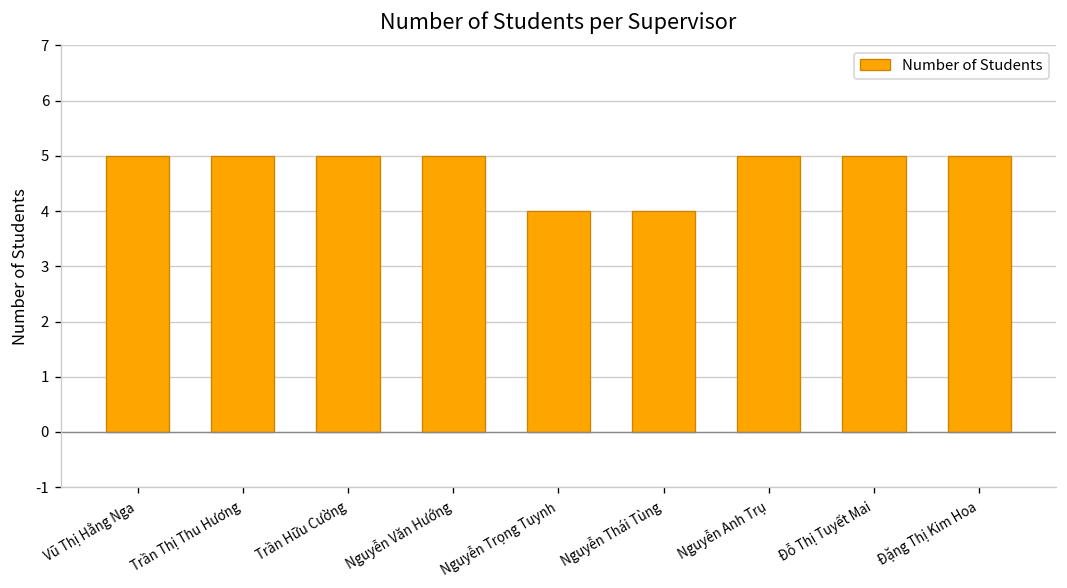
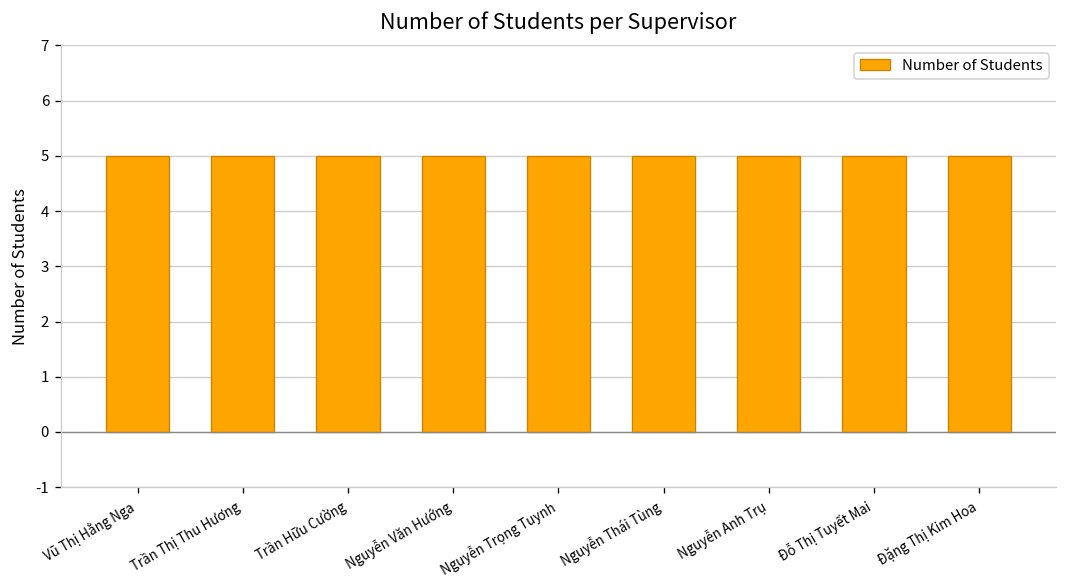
Nguyễn Trọng Tuynh: 4 -> 5
Nguyễn Thái Tùng: 4 -> 5
